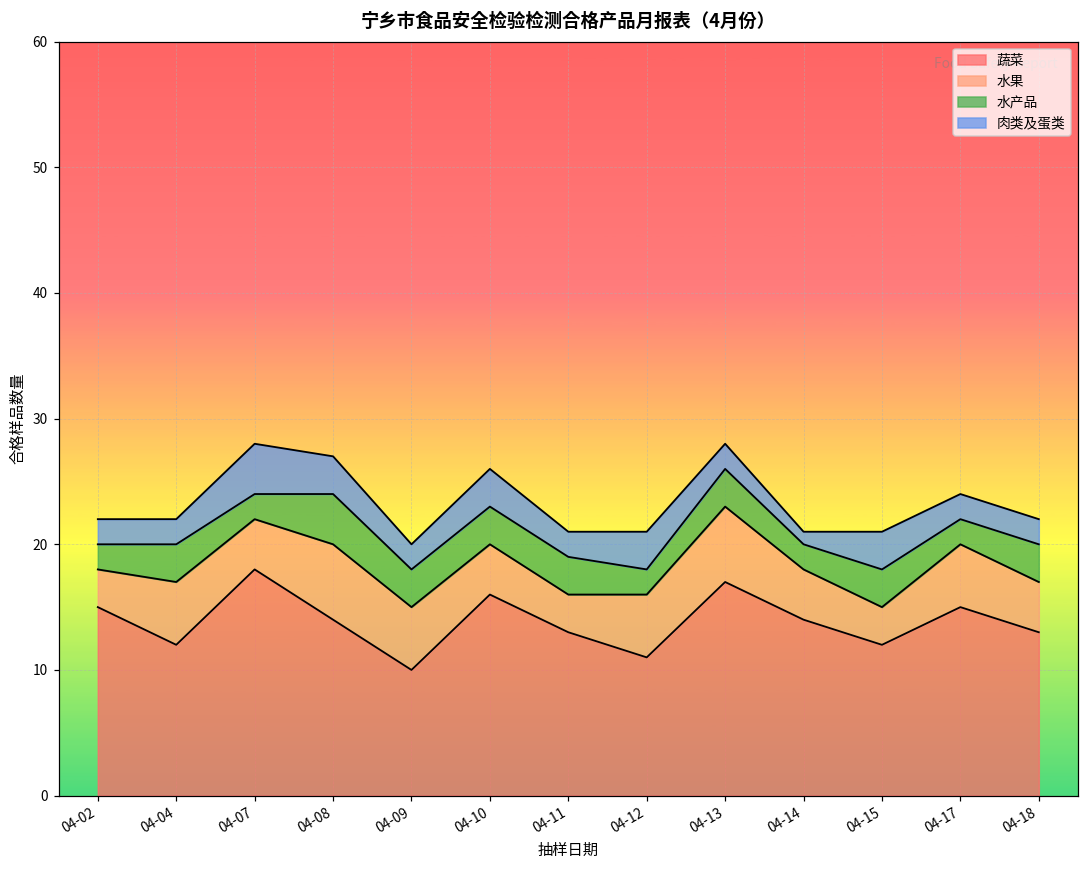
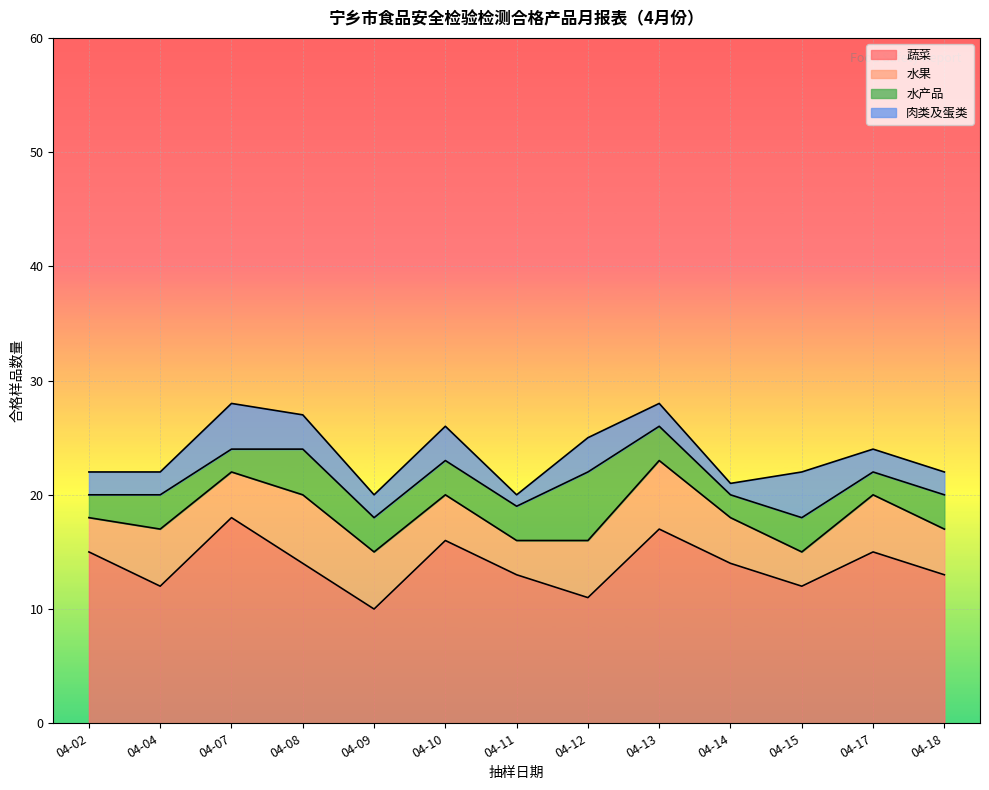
肉类及蛋类, 04-11: 2 -> 1
水产品, 04-12: 2 -> 6
肉类及蛋类, 04-15: 3 -> 4
